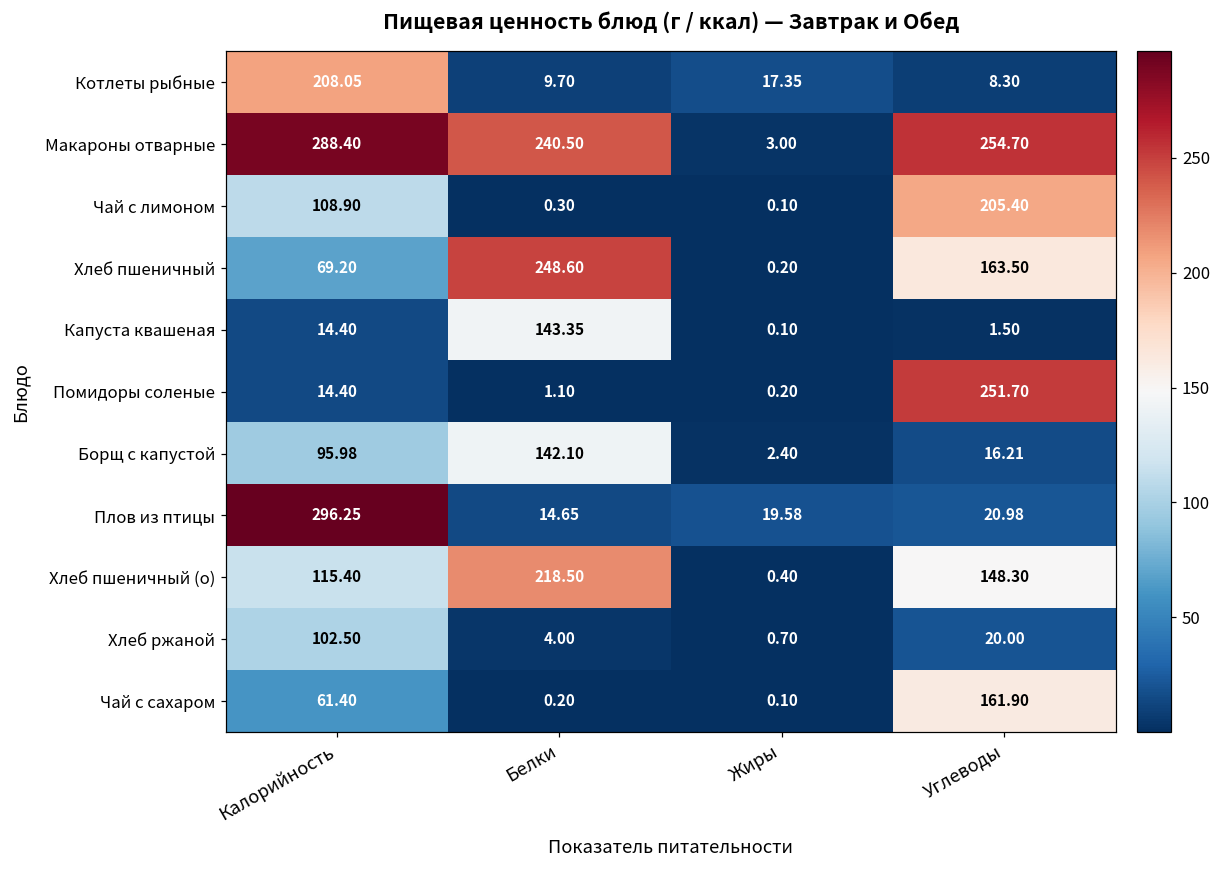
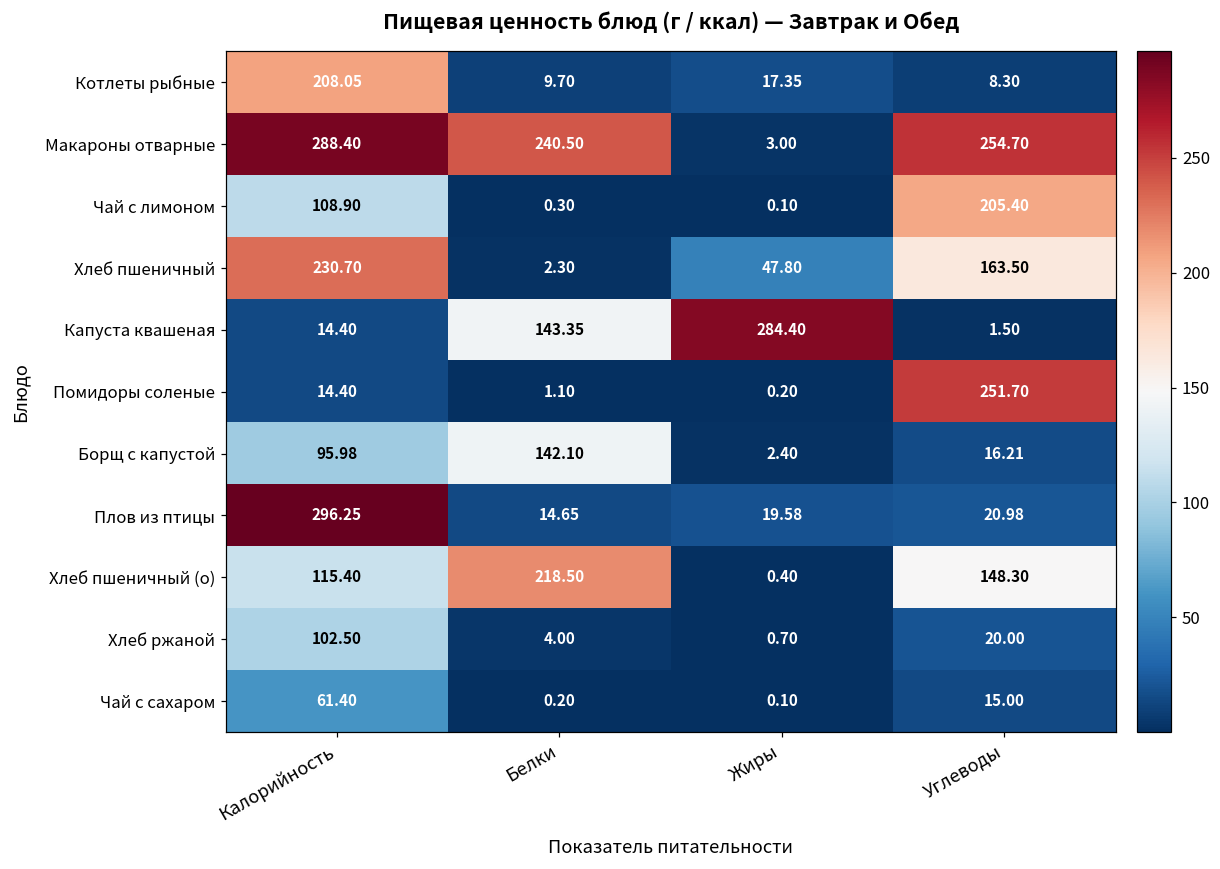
Хлеб пшеничный, Калорийность: 69.20 -> 230.70
Хлеб пшеничный, Белки: 248.60 -> 2.30
Хлеб пшеничный, Жиры: 0.20 -> 47.80
Капуста квашеная, Жиры: 0.10 -> 284.40
Чай с сахаром, Углеводы: 161.90 -> 15.00
